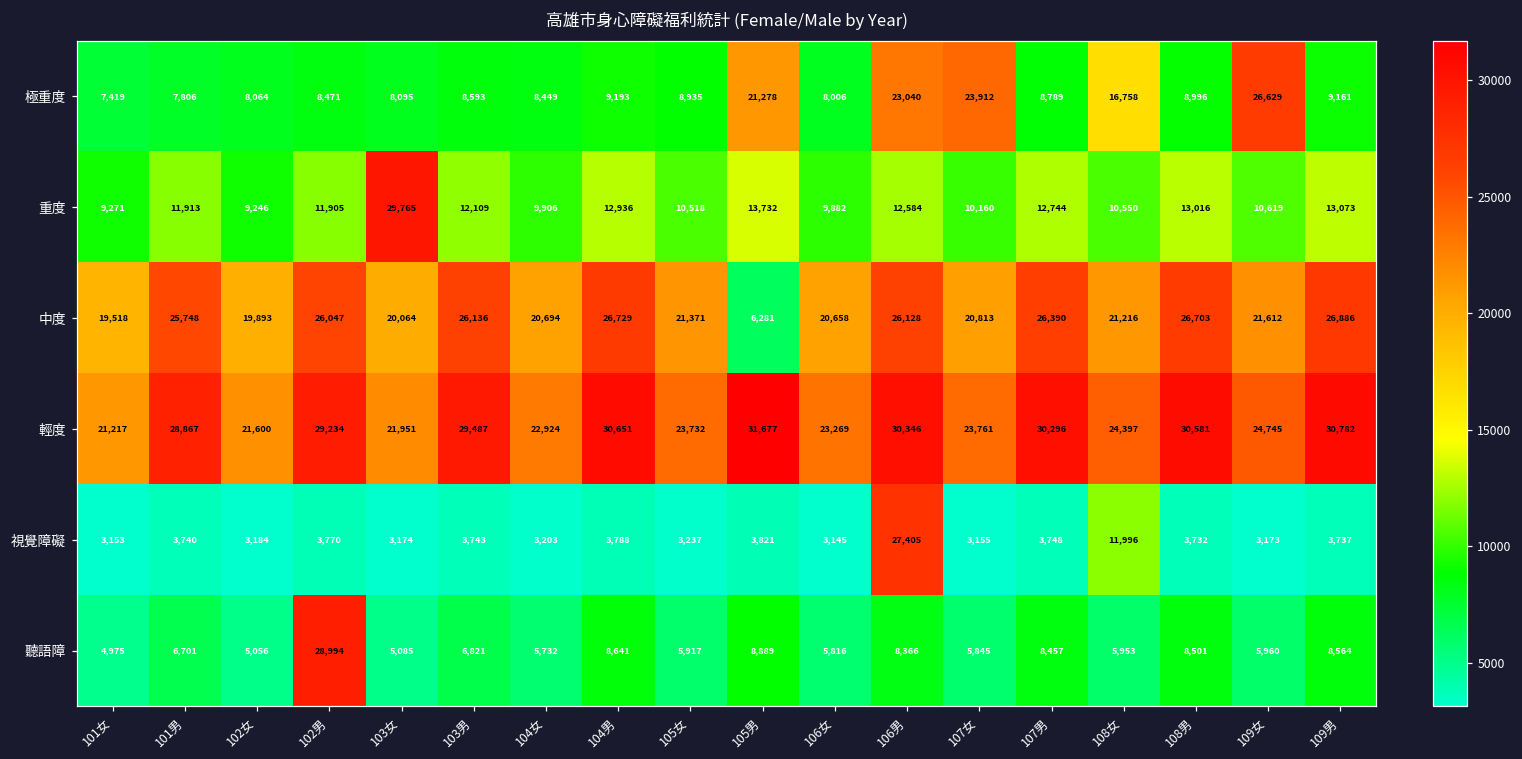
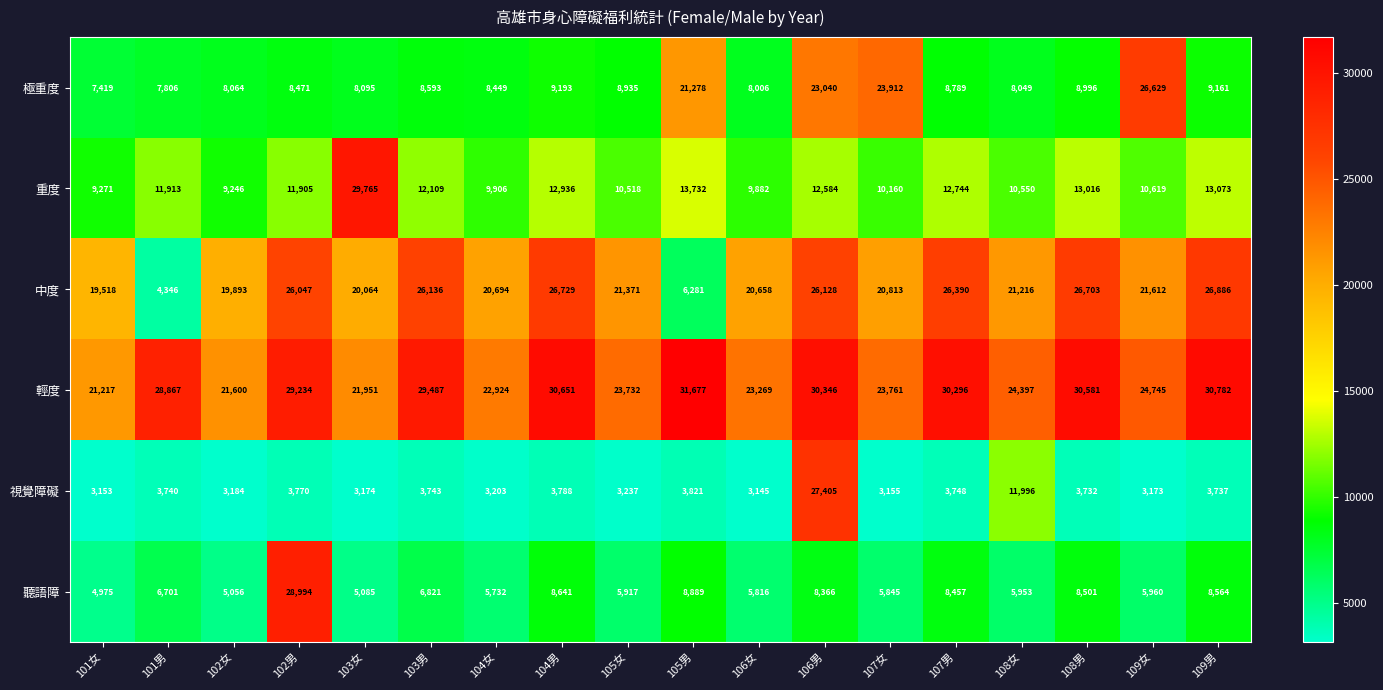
極重度, 108女: 16,758 -> 8,049
中度, 101男: 25,748 -> 4,346
